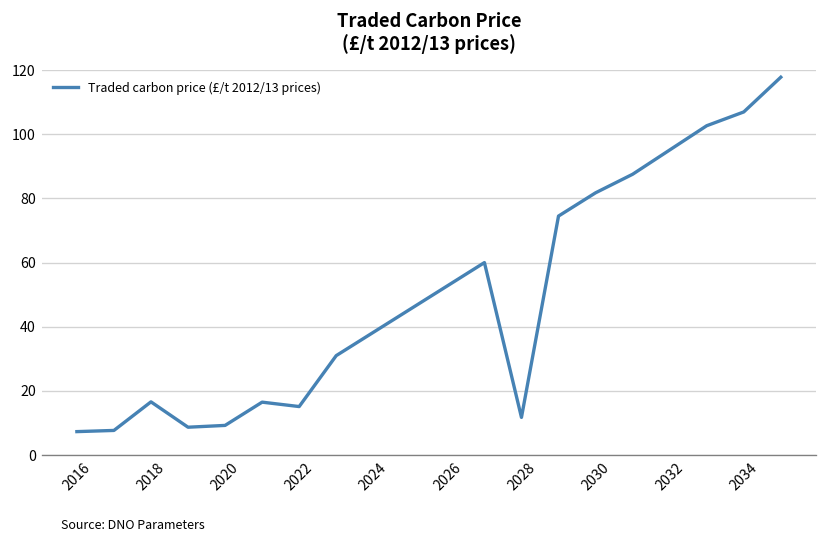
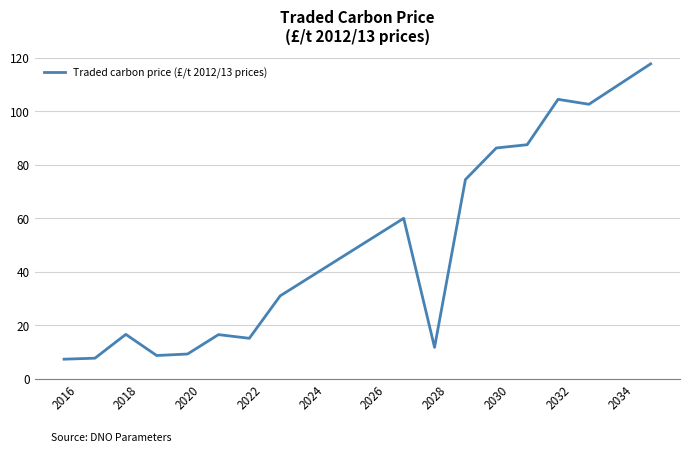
2030: 82 -> 86
2032: 95 -> 104
2034: 107 -> 110
